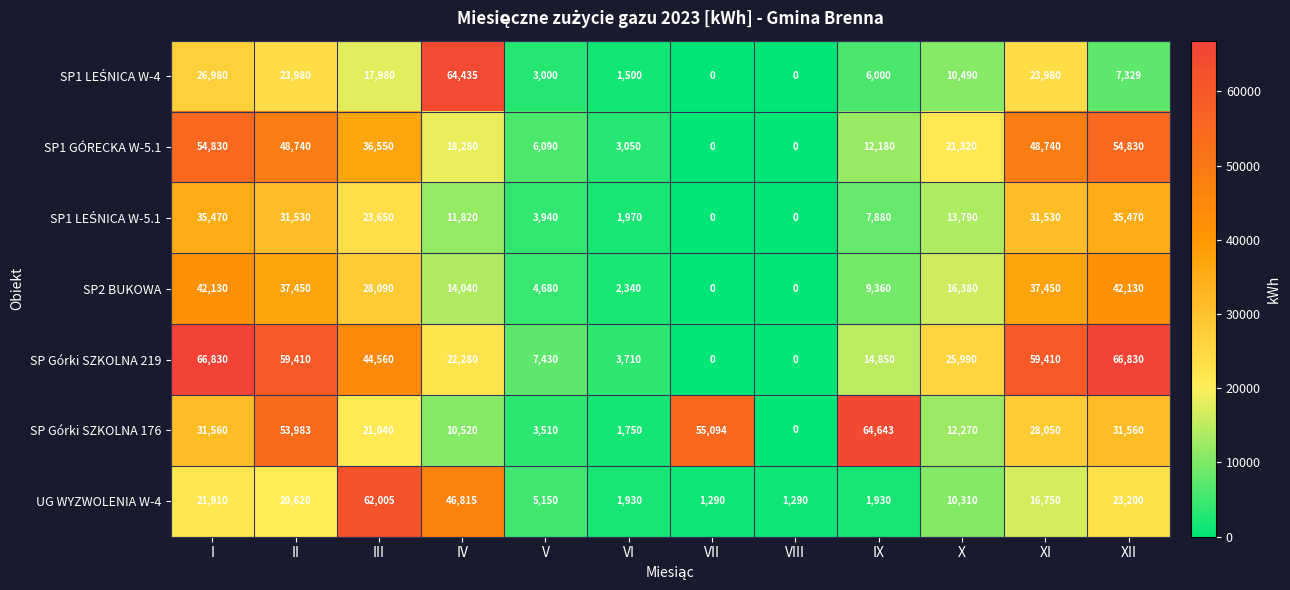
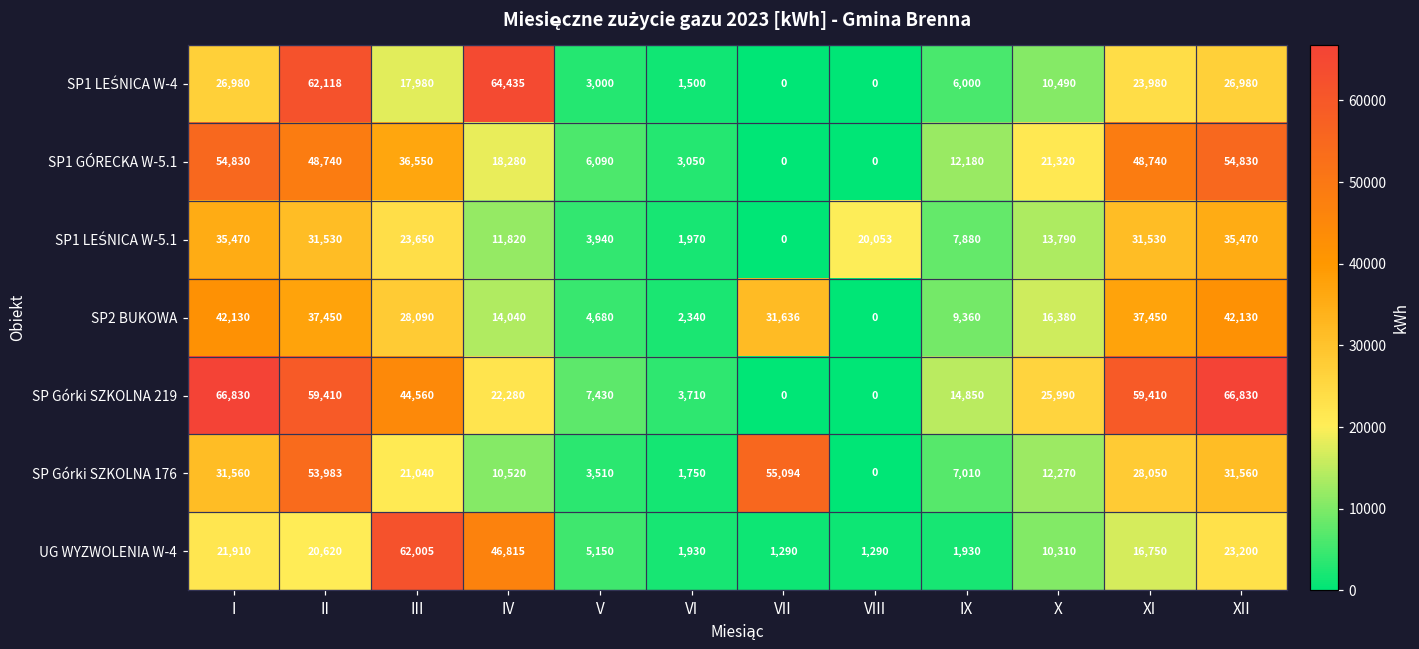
SP1 LEŚNICA W-4, II: 23,980 -> 62,118
SP1 LEŚNICA W-4, XII: 7,329 -> 26,980
SP1 LEŚNICA W-5.1, VIII: 0 -> 20,053
SP2 BUKOWA, VII: 0 -> 31,636
SP Górki SZKOLNA 176, IX: 64,643 -> 7,010
